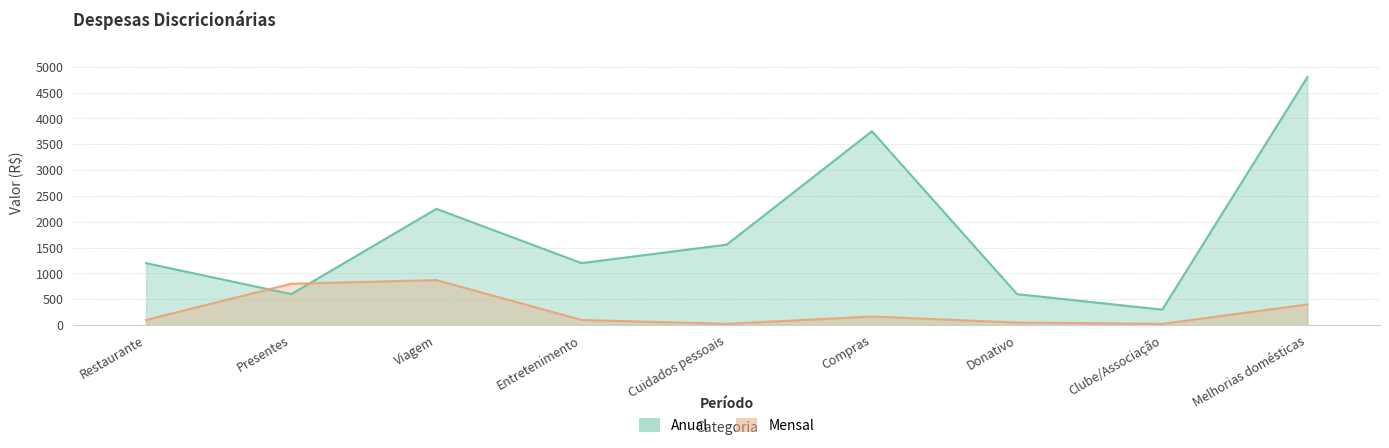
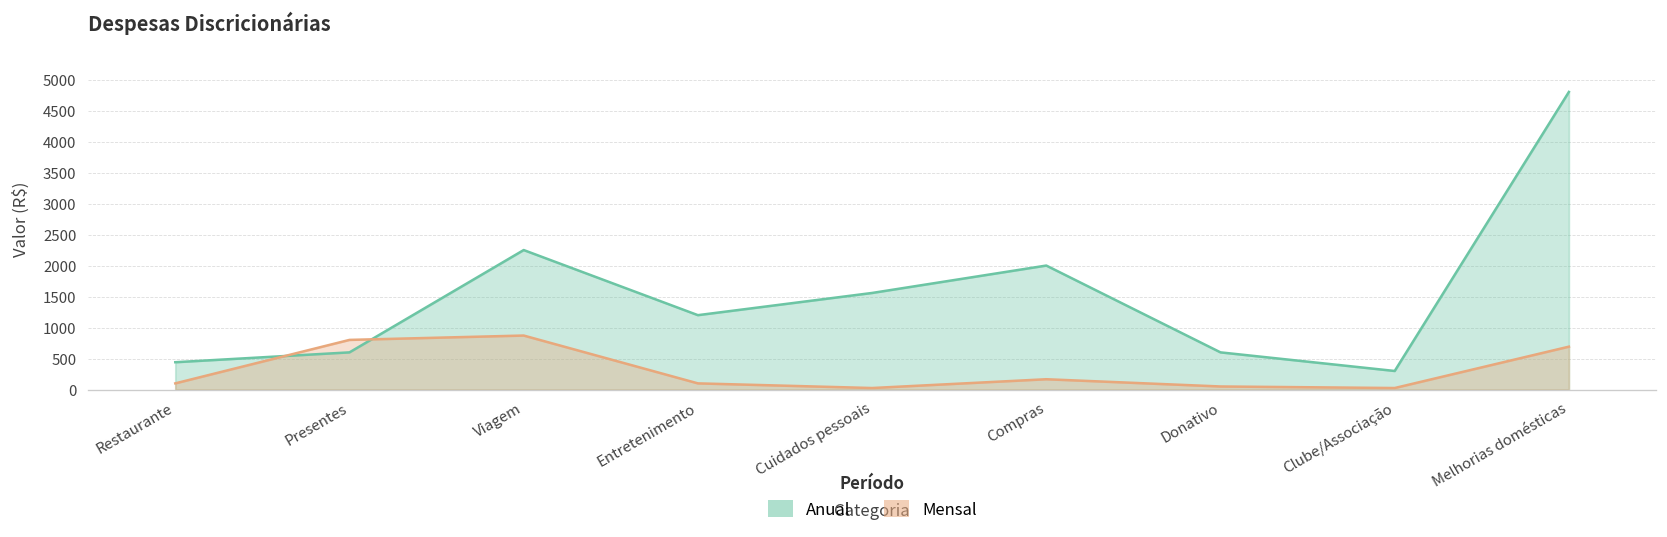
Anual, Restaurante: 1200 -> 400
Anual, Compras: 3800 -> 2000
Mensal, Melhorias domésticas: 400 -> 700
